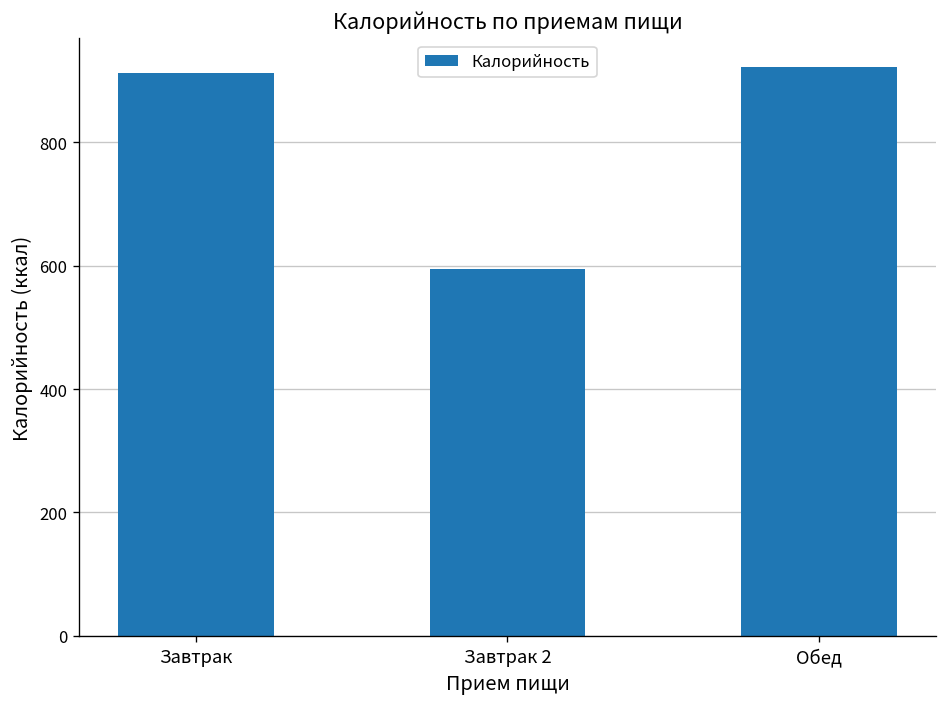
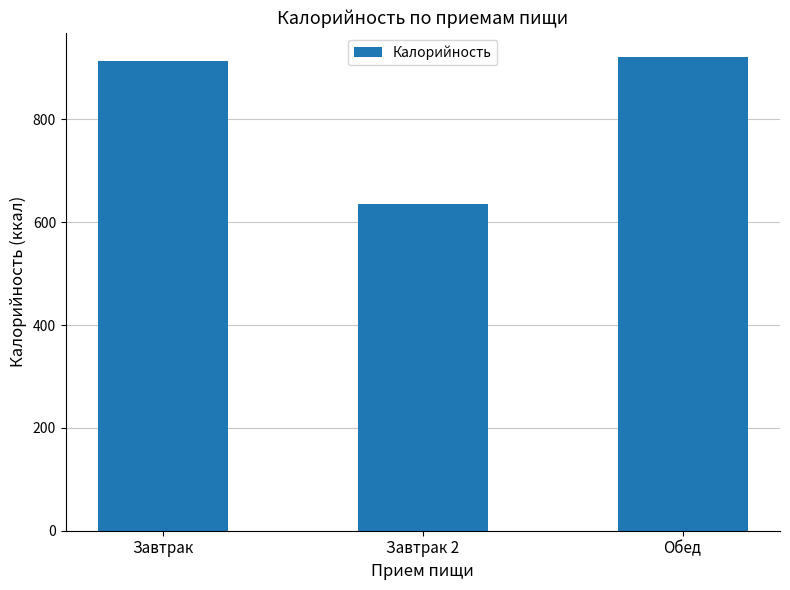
Завтрак 2: 590 -> 630
